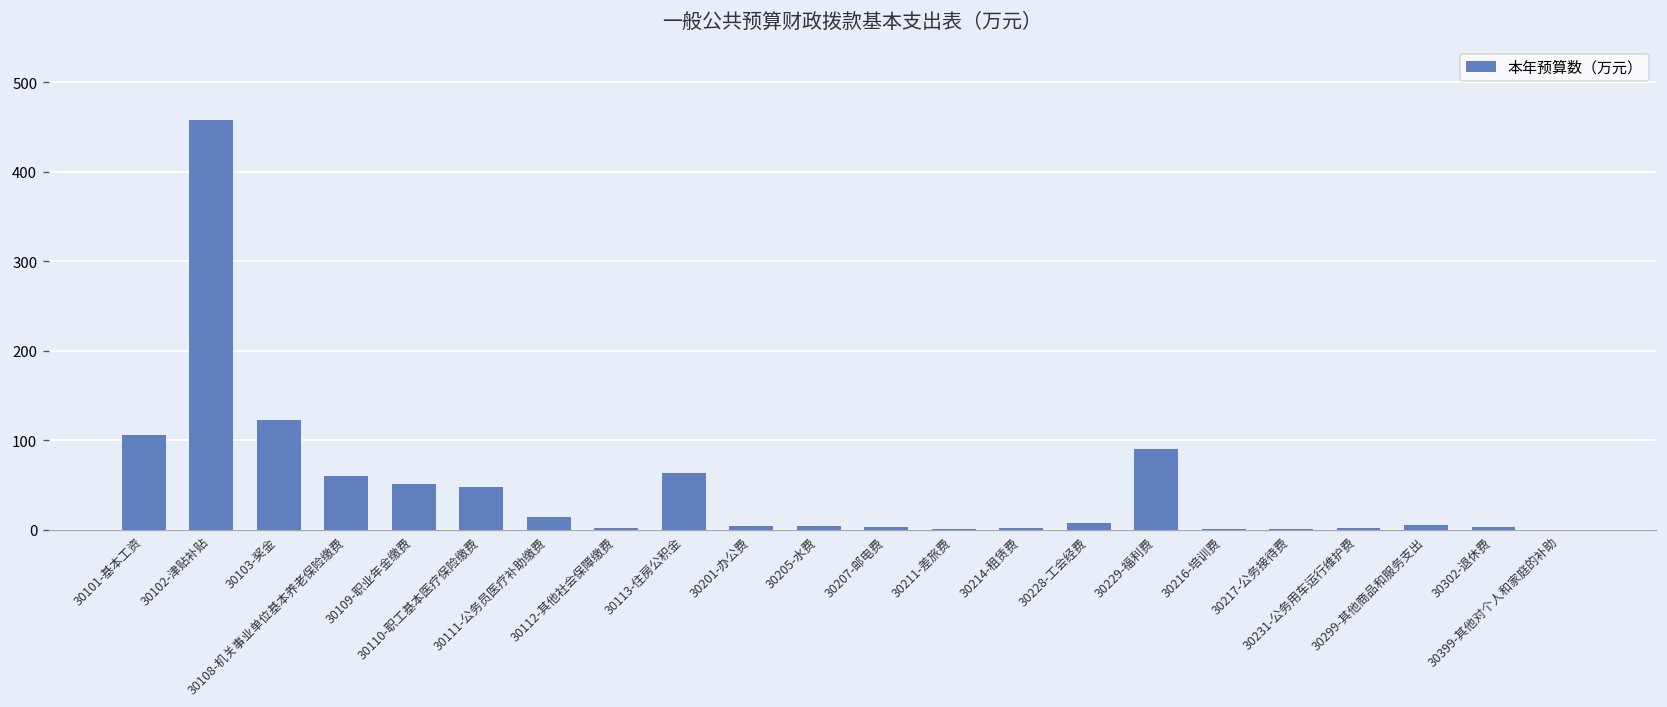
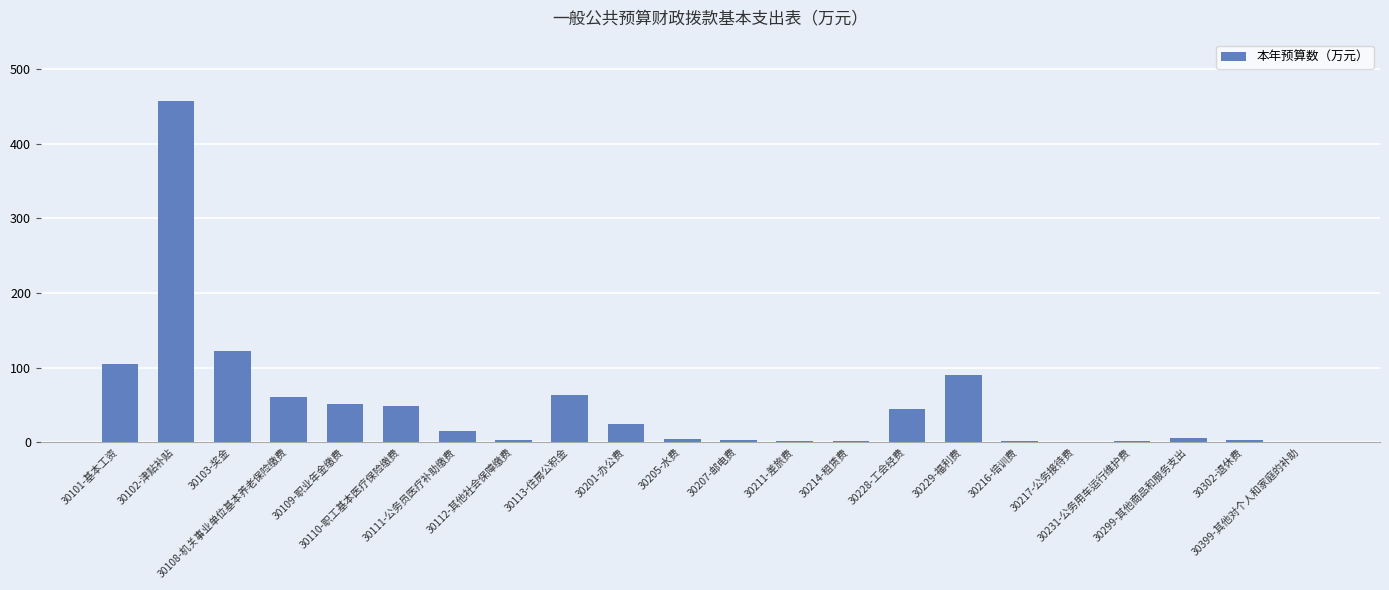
30201-办公费: 0 -> 20
30228-工会经费: 10 -> 40
